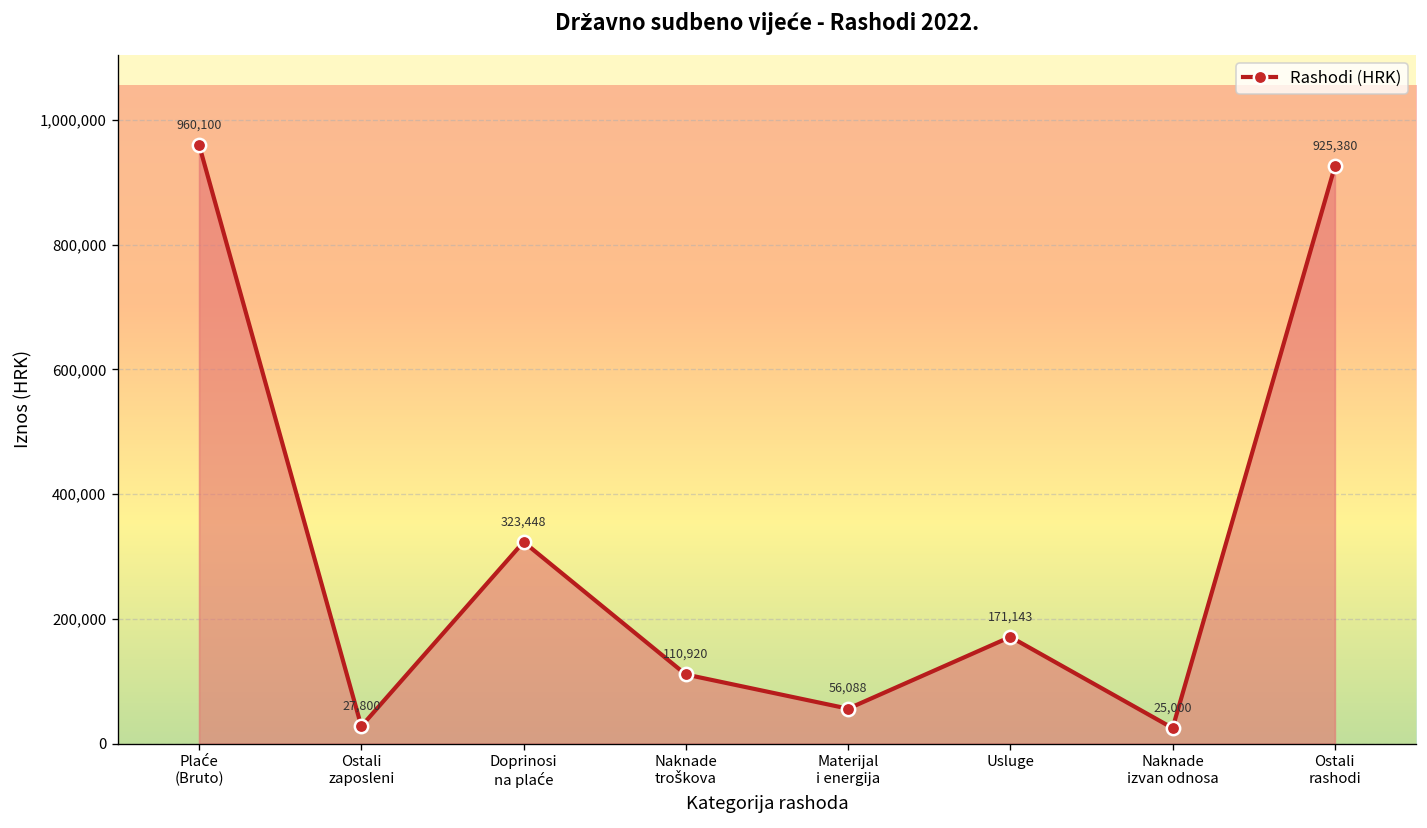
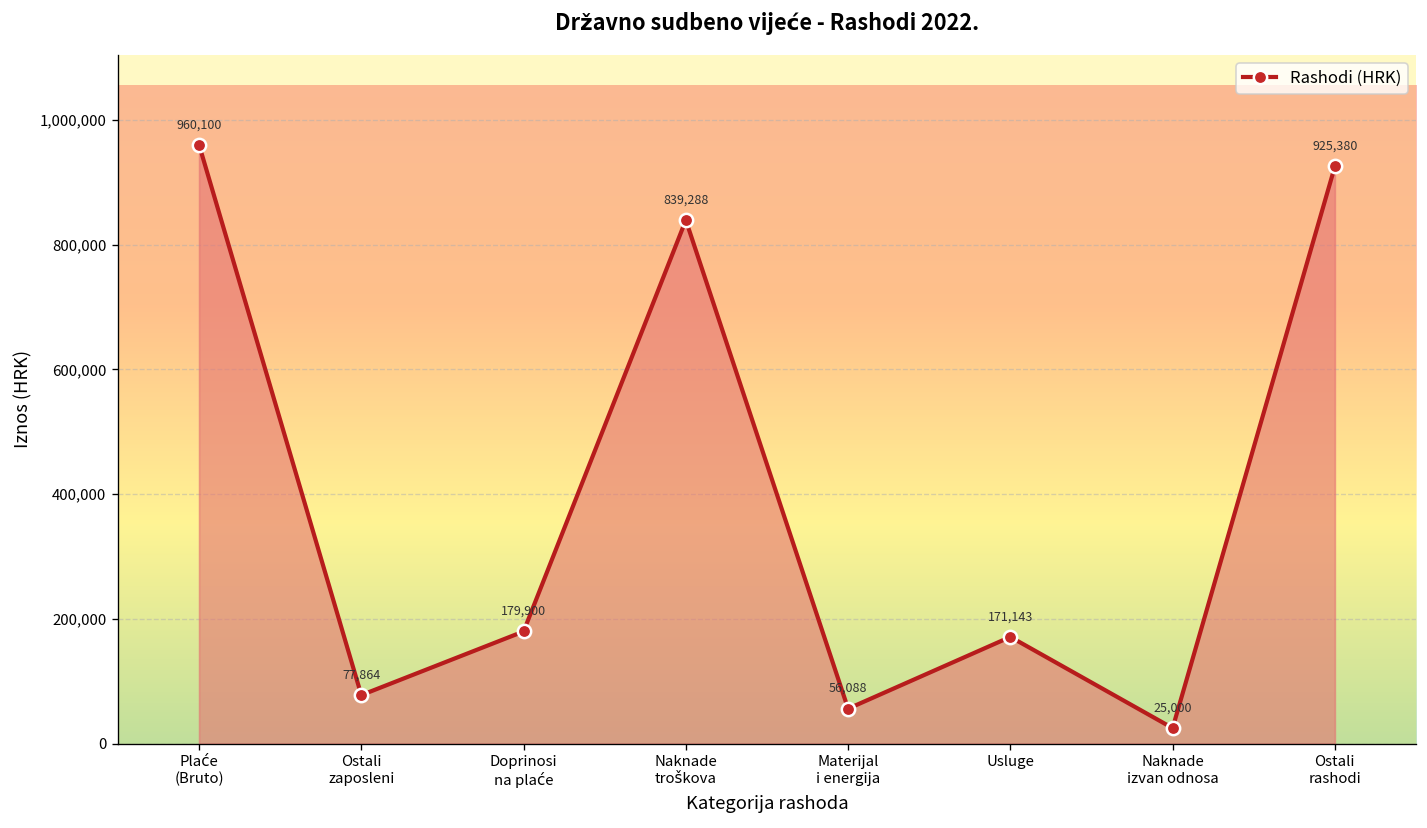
Ostali zaposleni: 27,800 -> 77,864
Doprinosi na plaće: 323,448 -> 179,900
Naknade troškova: 110,920 -> 839,288
